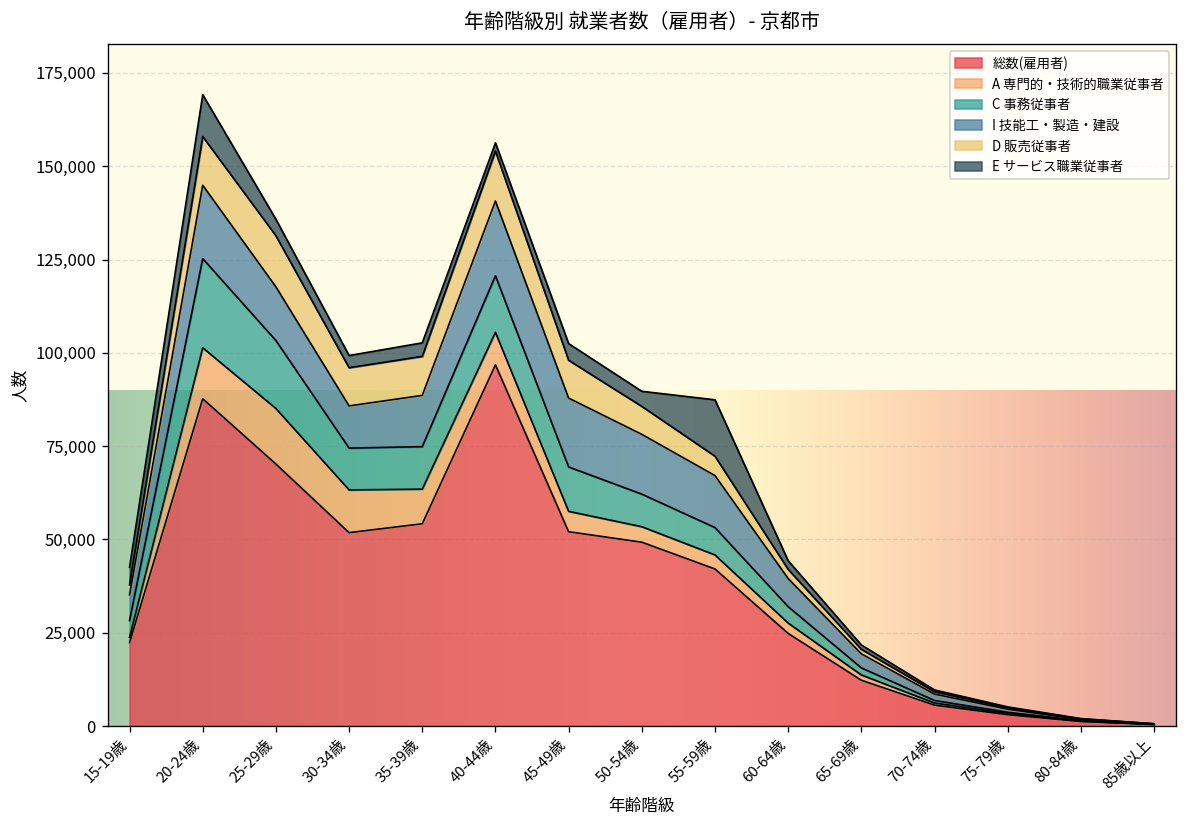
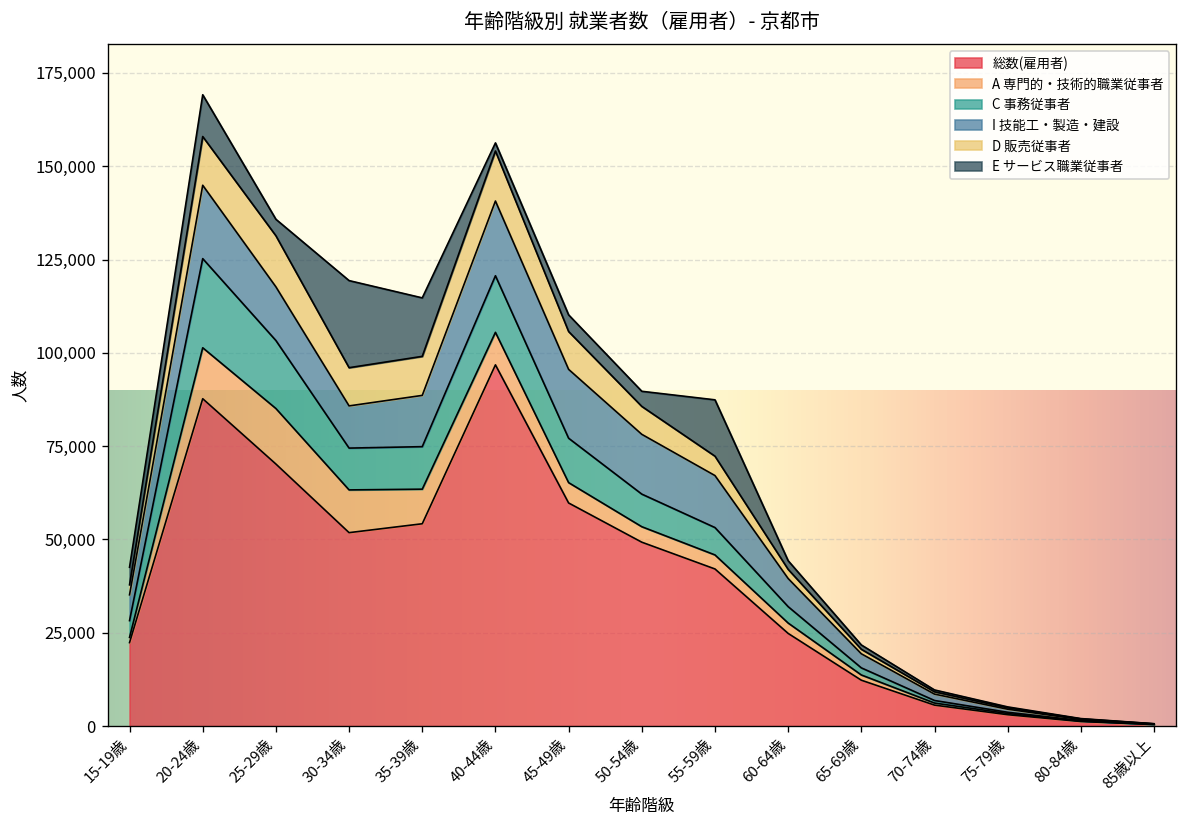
E サービス職業従事者, 30-34歳: 3,000 -> 23,000
E サービス職業従事者, 35-39歳: 4,000 -> 16,000
総数(雇用者), 45-49歳: 52,000 -> 60,000
